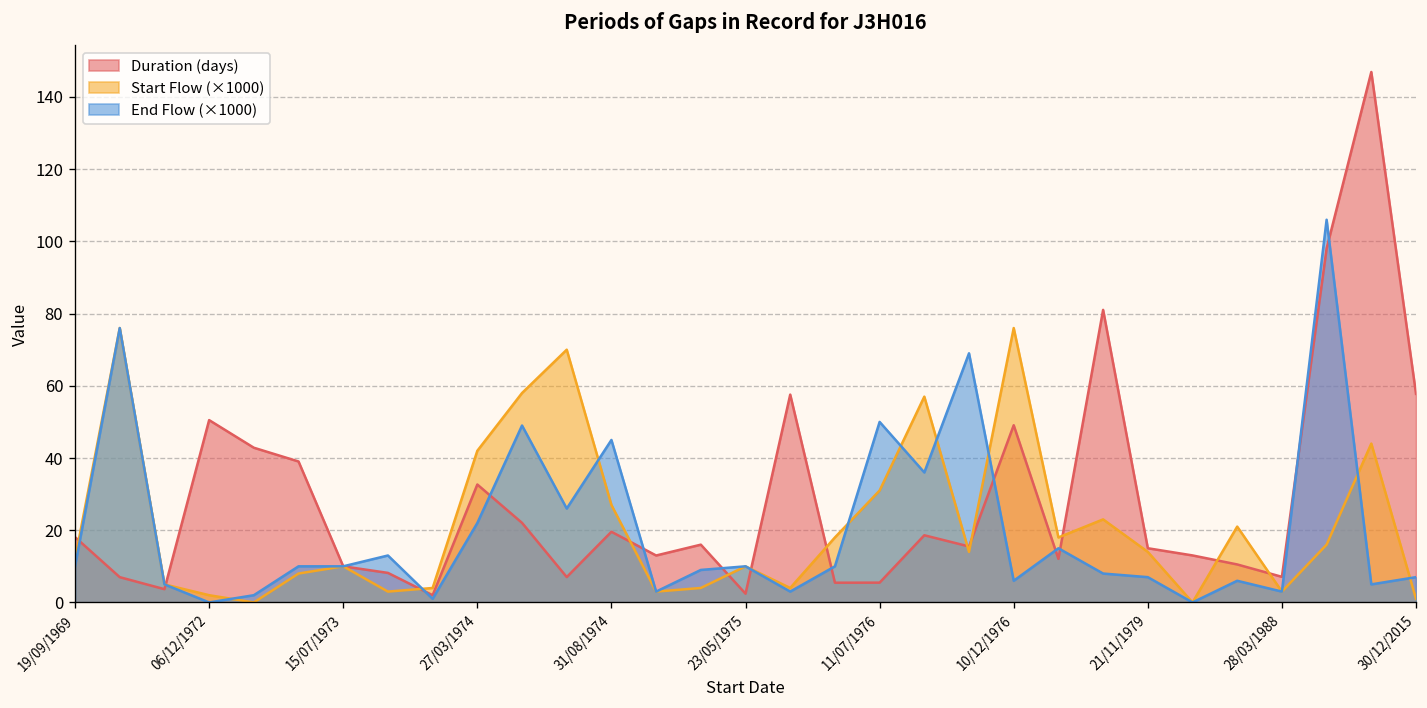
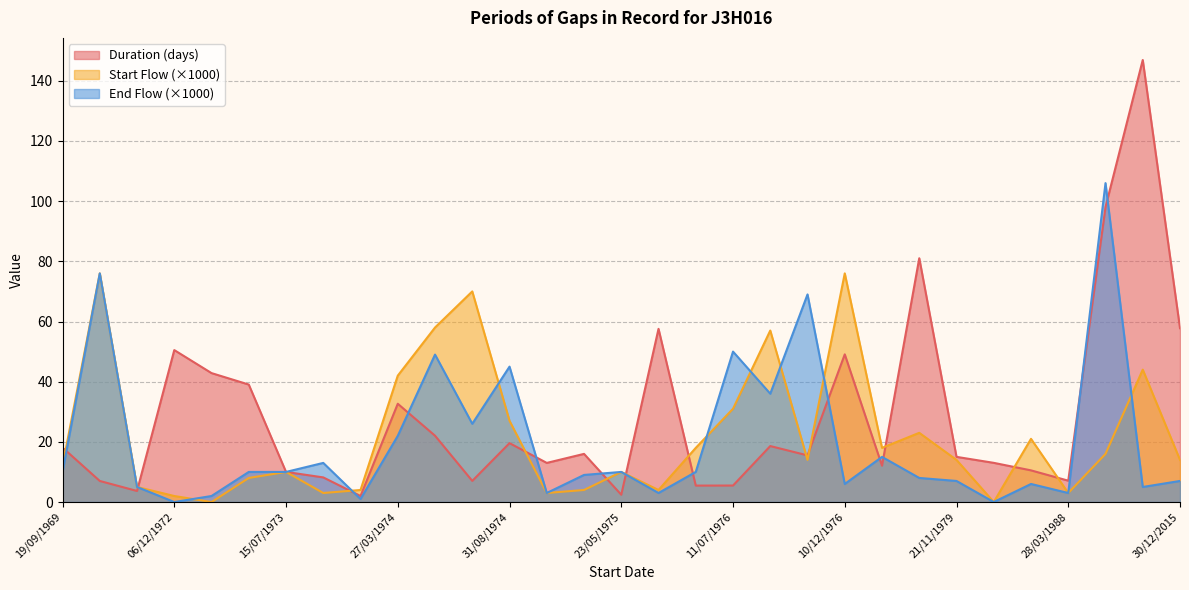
Start Flow (×1000), 30/12/2015: 1 -> 14
